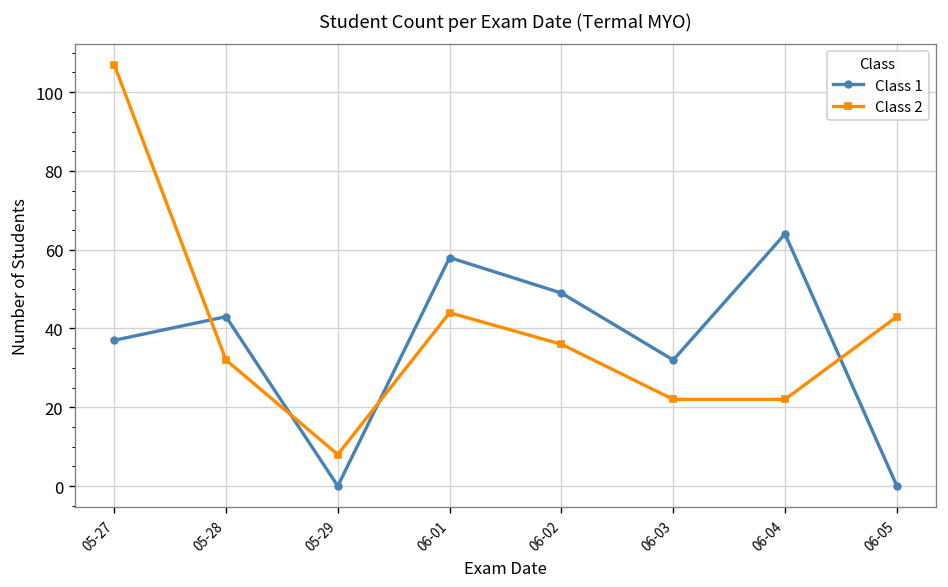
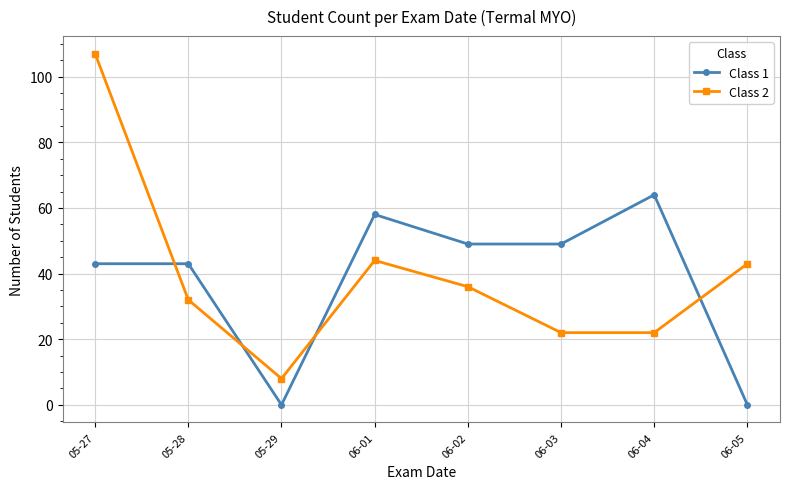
Class 1, 05-27: 37 -> 43
Class 1, 06-03: 32 -> 49
